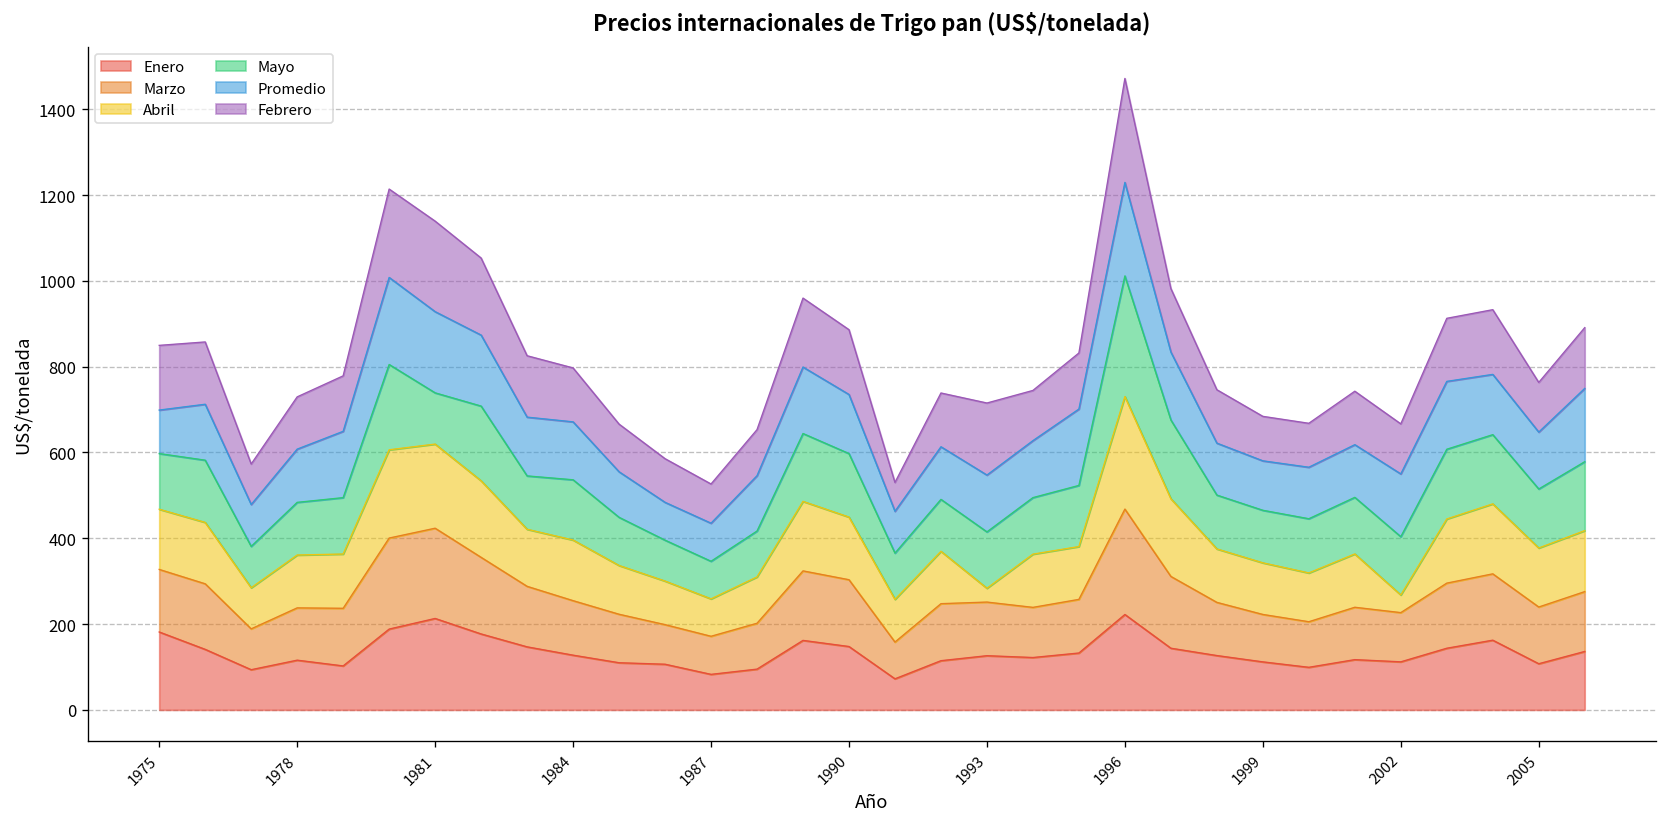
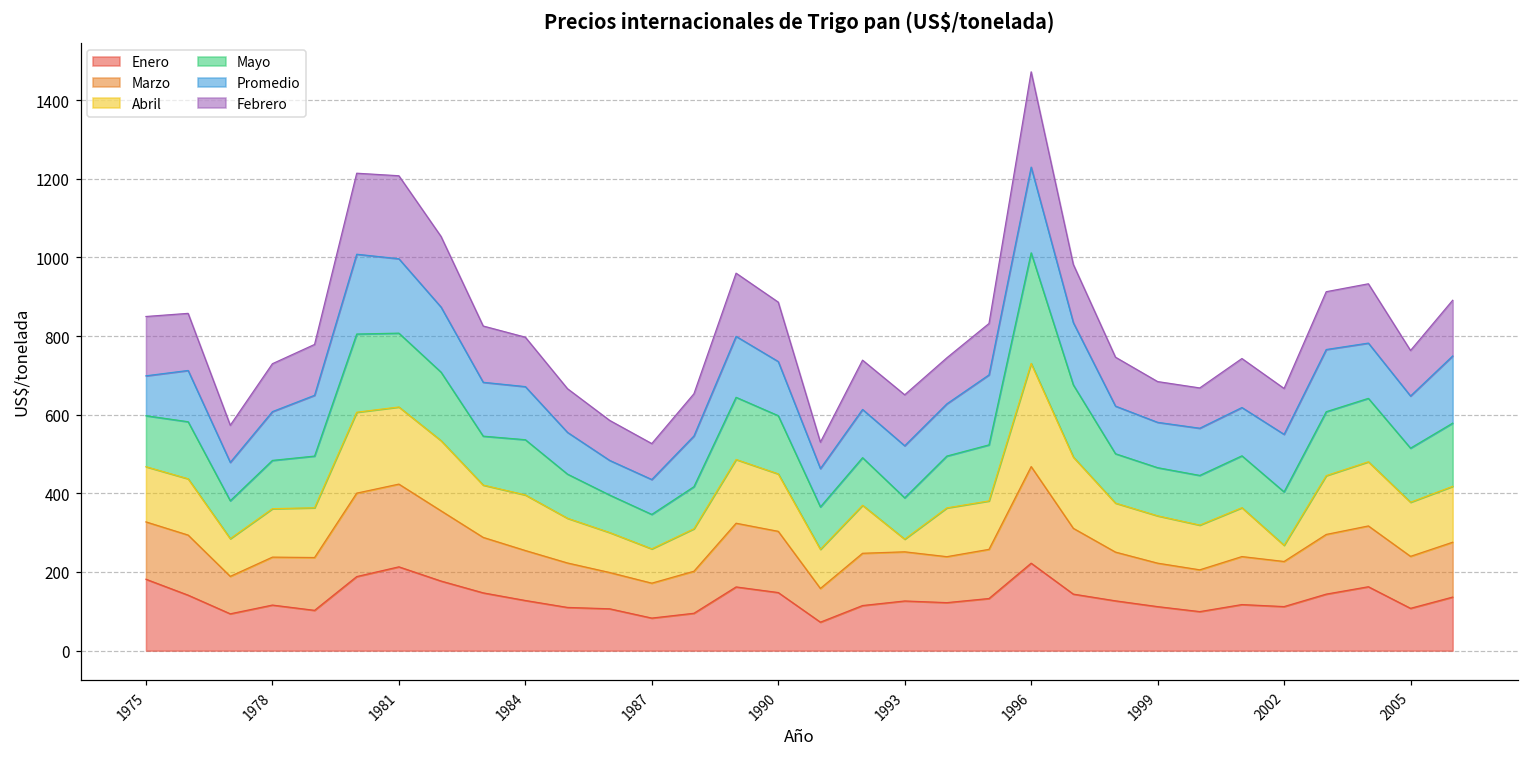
Mayo, 1981: 120 -> 190
Mayo, 1993: 130 -> 100
Febrero, 1993: 170 -> 130
